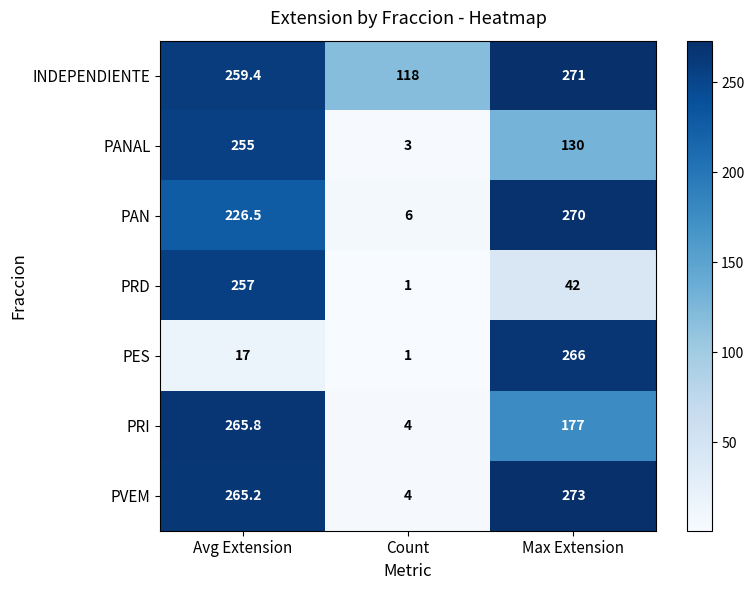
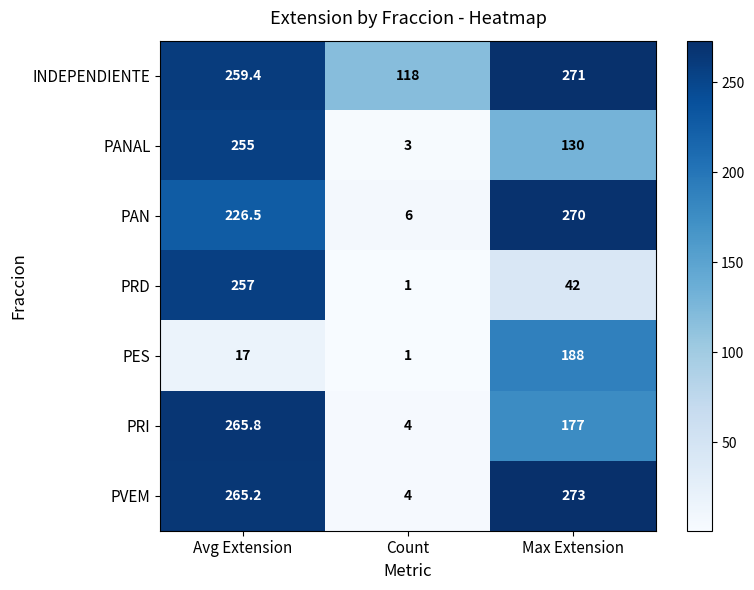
PES, Max Extension: 266 -> 188
